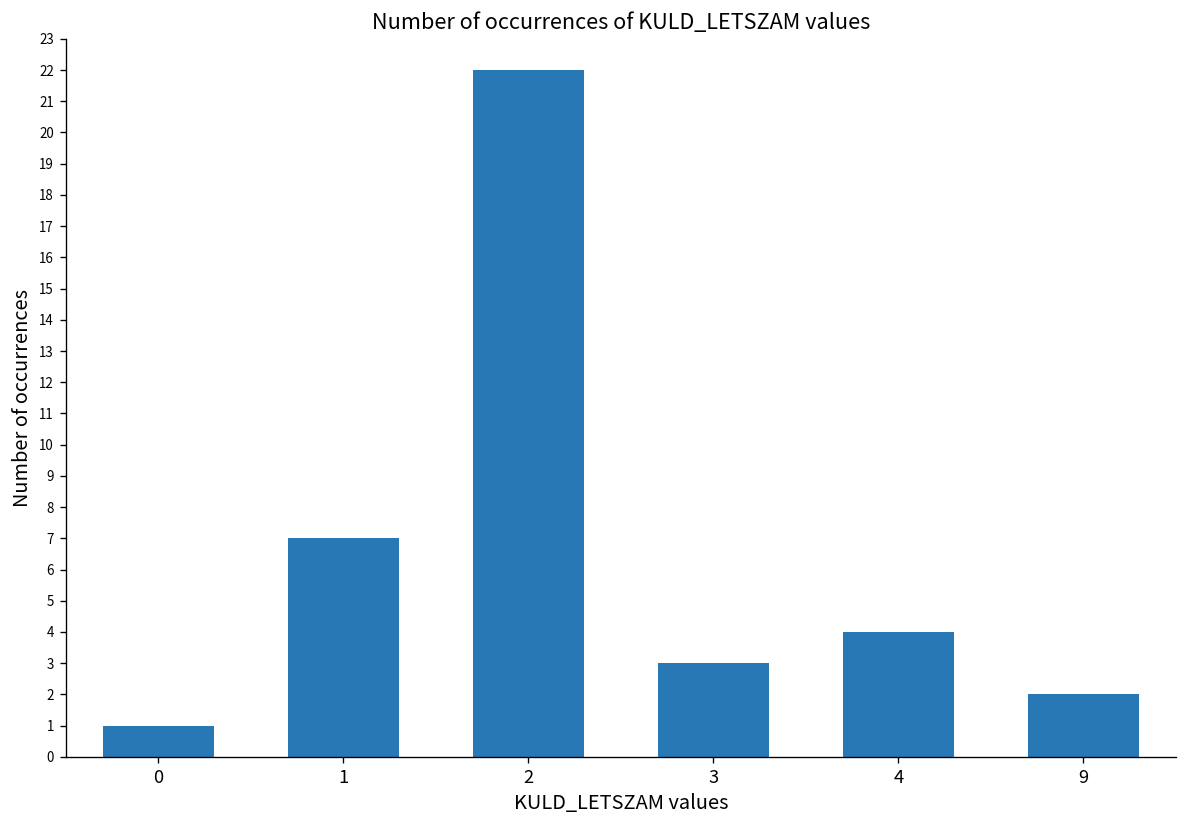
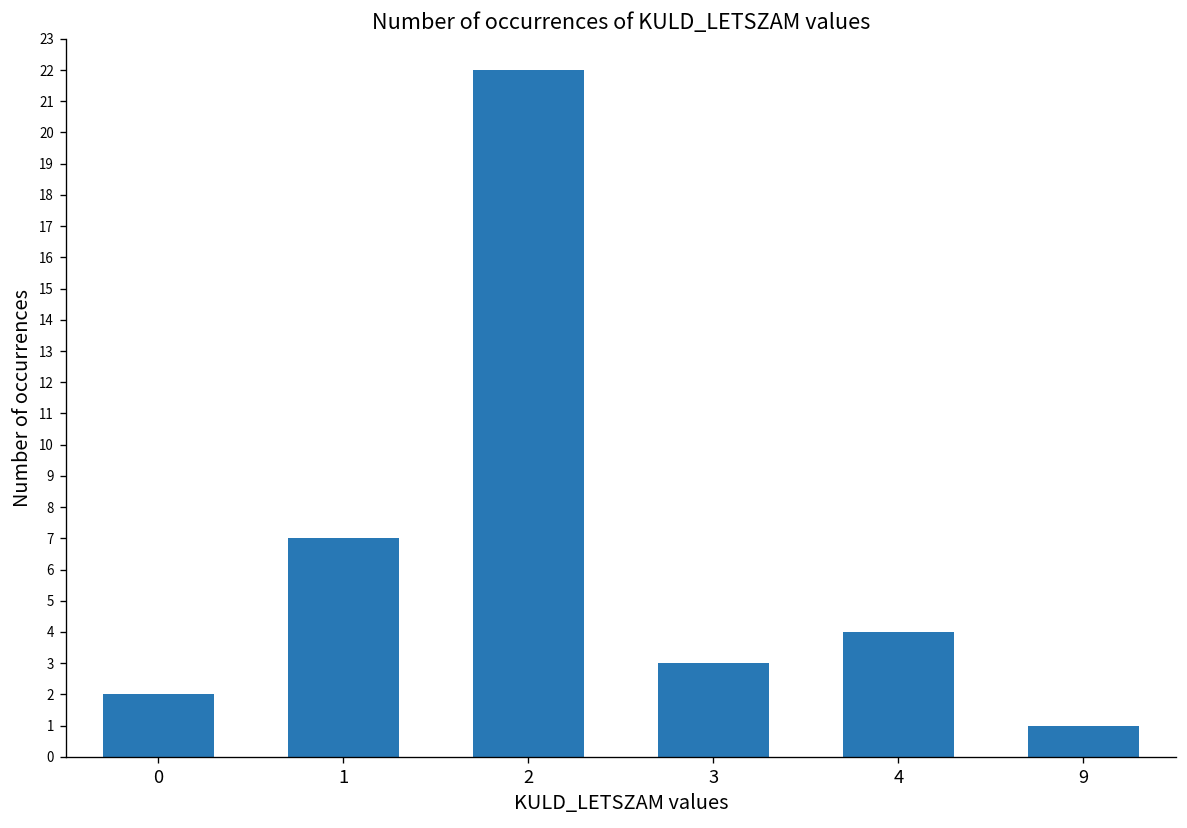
0: 1 -> 2
9: 2 -> 1
